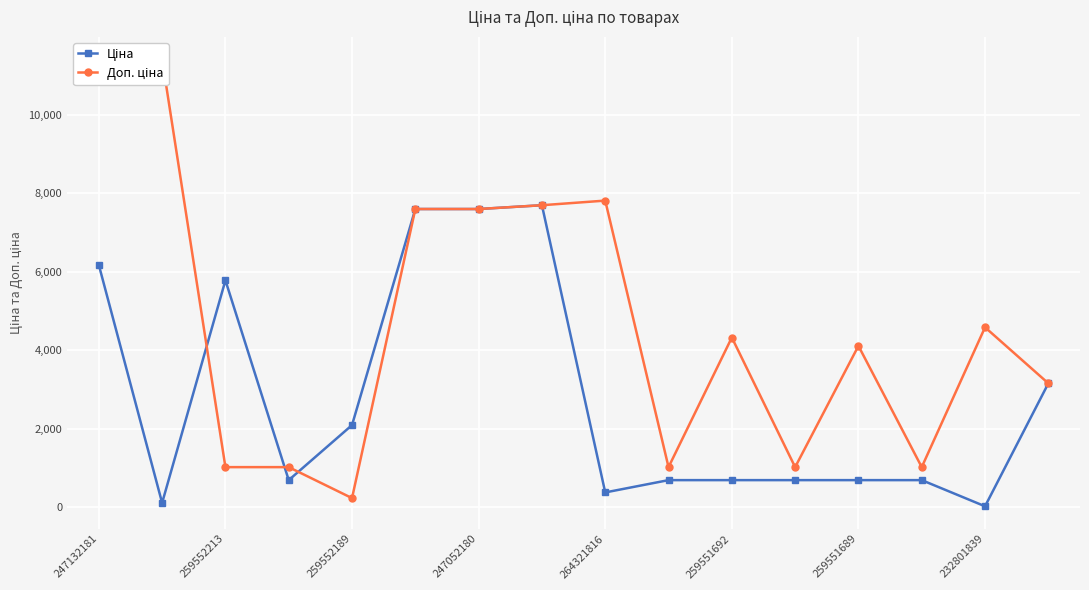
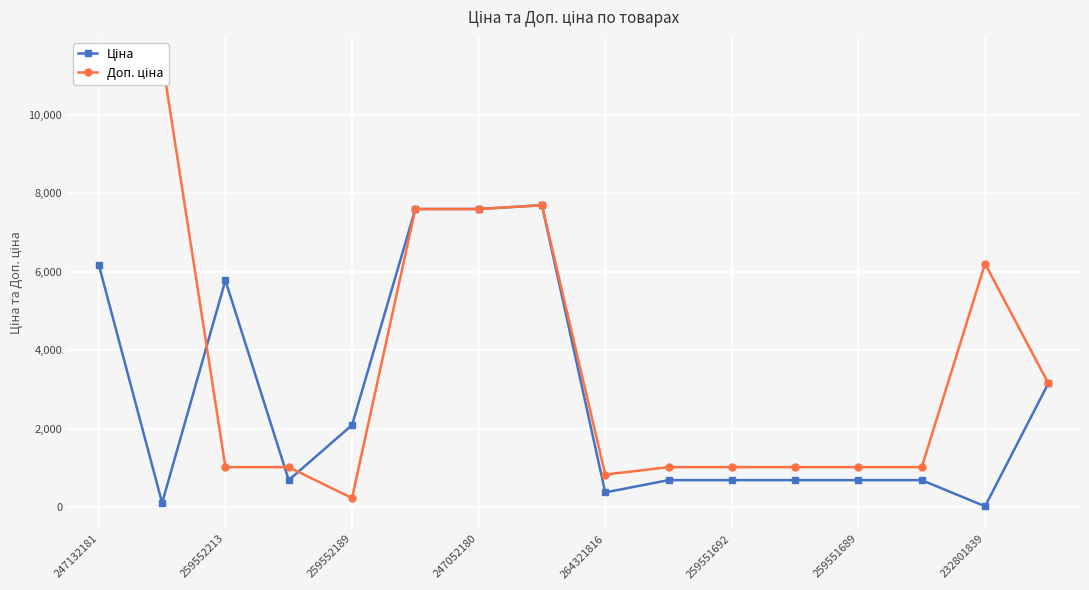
Доп. ціна, 264321816: 7,800 -> 800
Доп. ціна, 259551692: 4,300 -> 1,000
Доп. ціна, 259551689: 4,100 -> 1,000
Доп. ціна, 232801839: 4,600 -> 6,200
